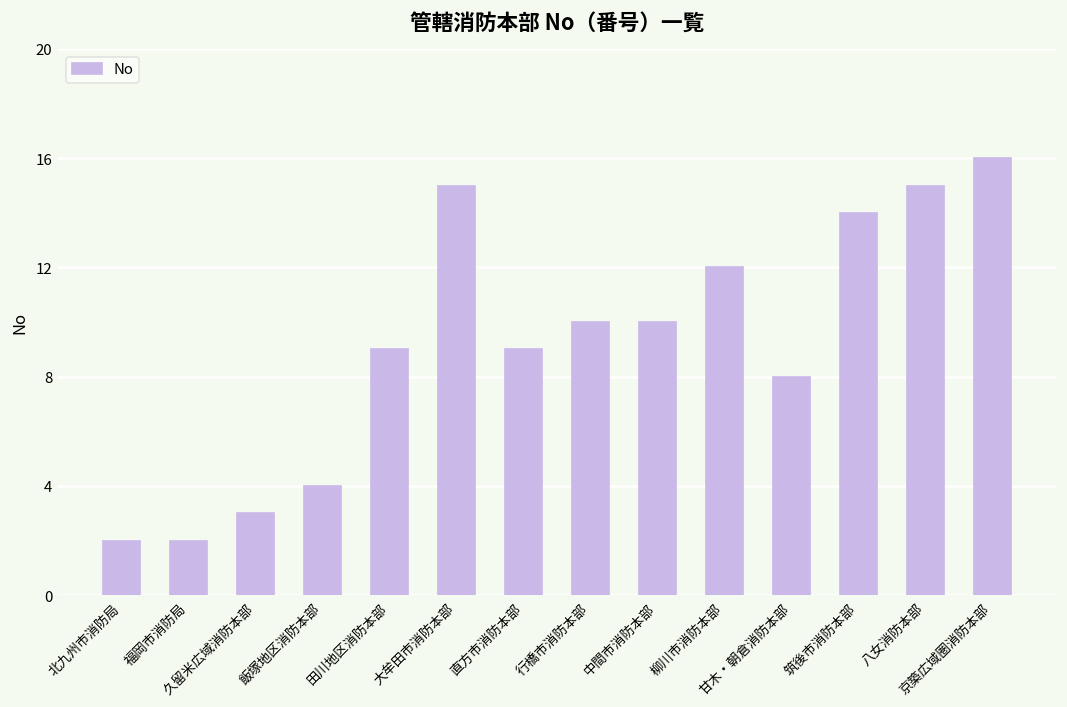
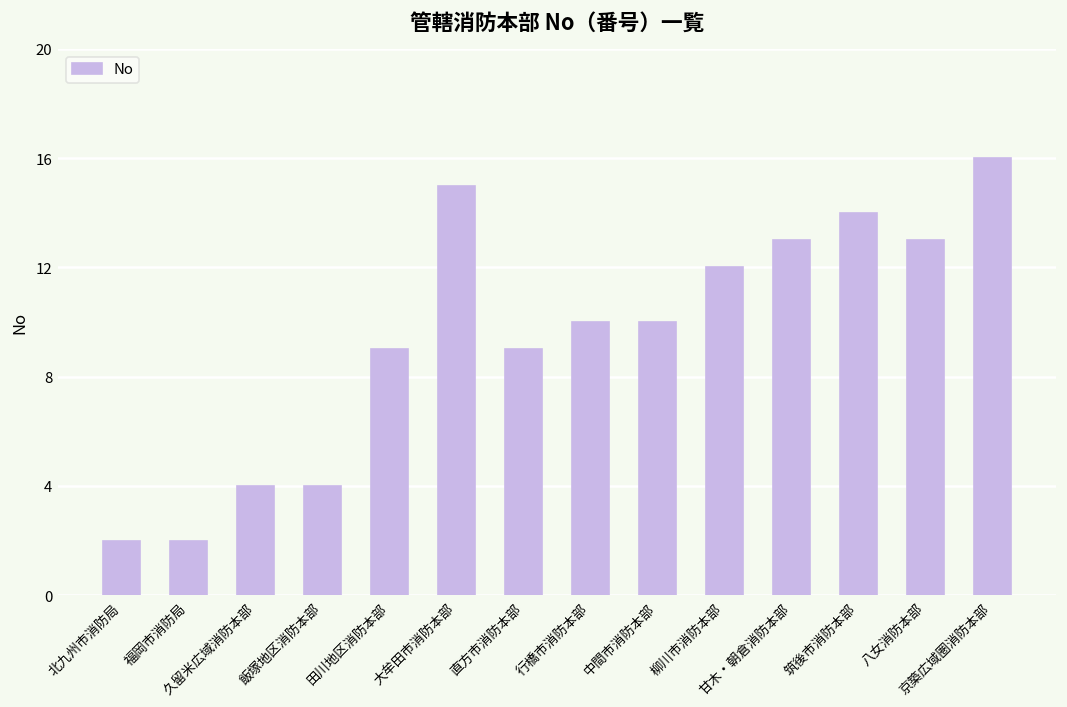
久留米広域消防本部: 3 -> 4
甘木・朝倉消防本部: 8 -> 13
八女消防本部: 15 -> 13
